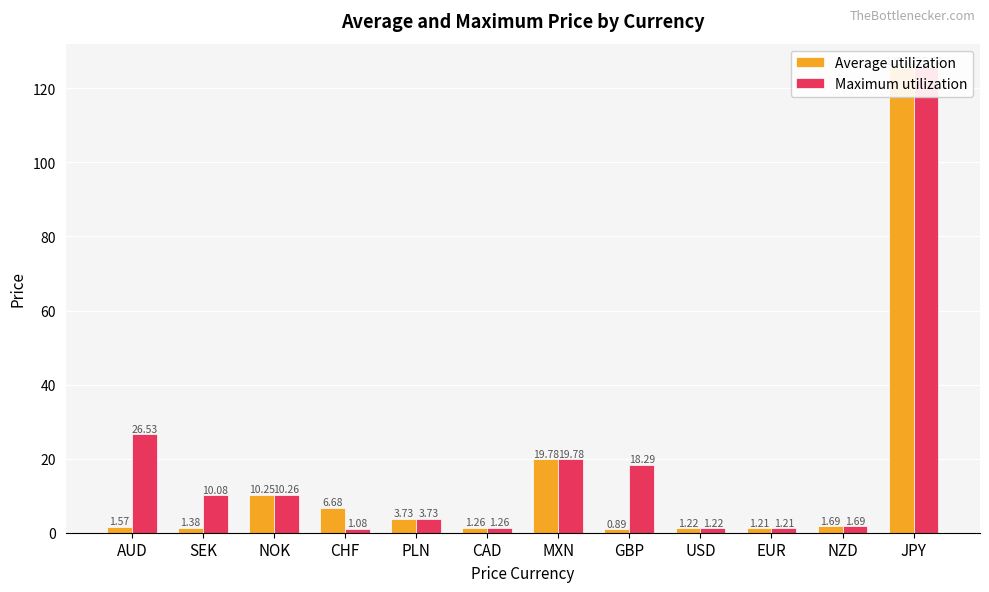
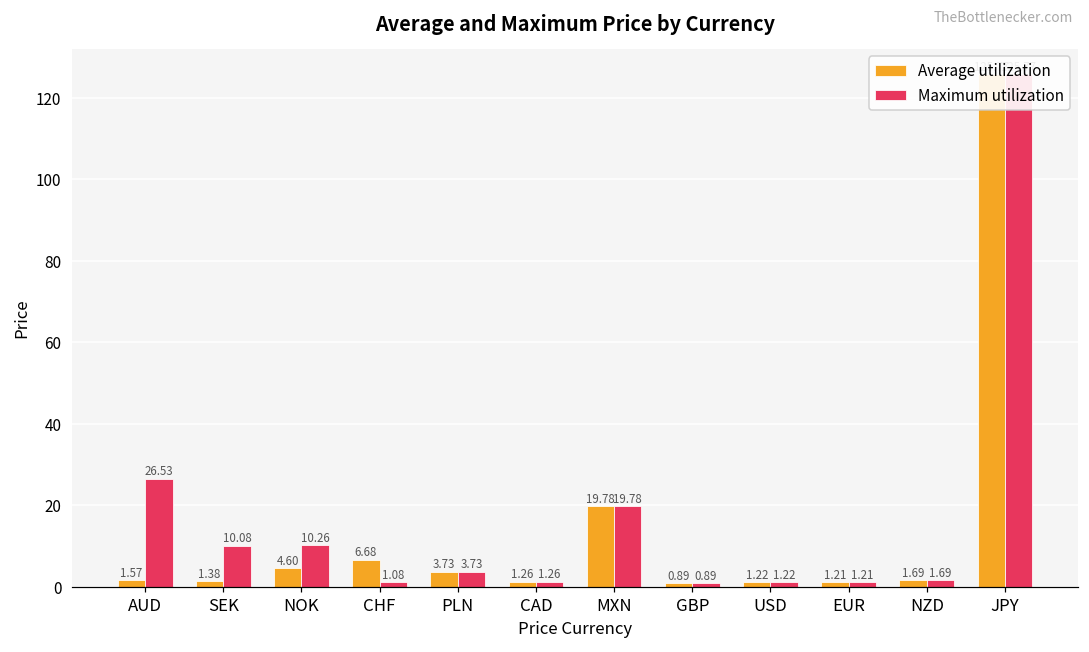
Average utilization, NOK: 10.25 -> 4.60
Maximum utilization, GBP: 18.29 -> 0.89
